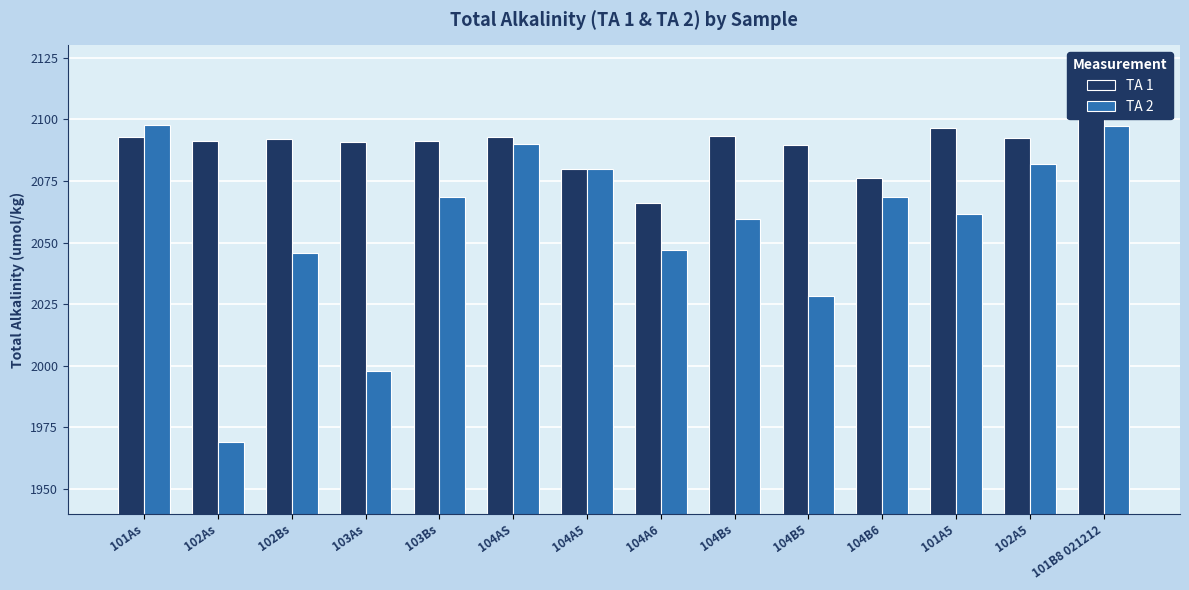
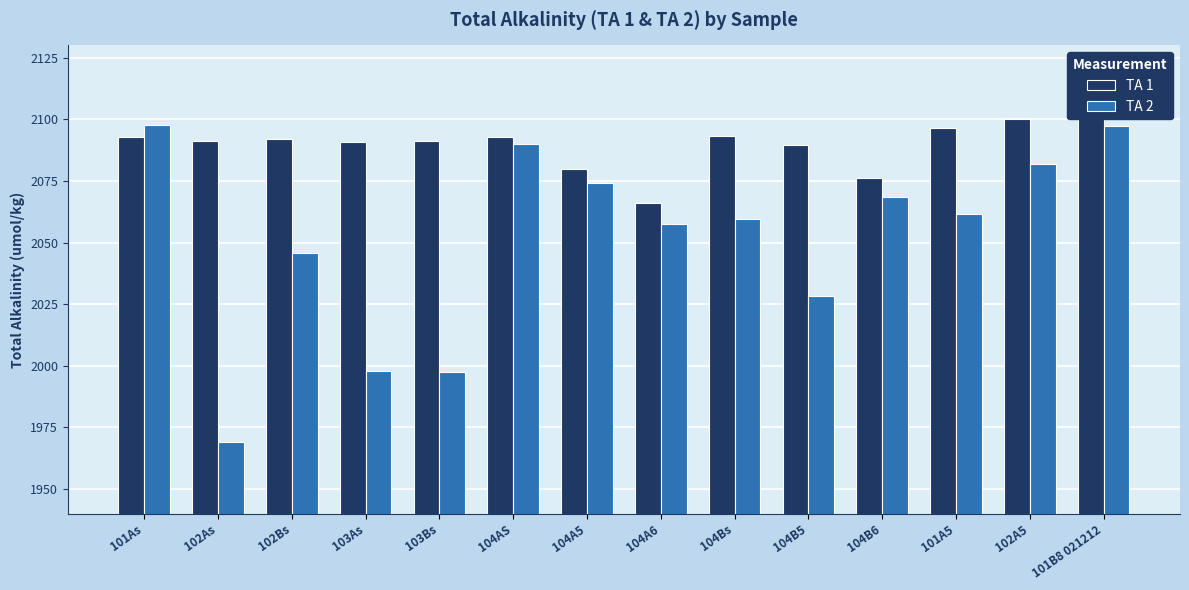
TA 2, 103Bs: 2068 -> 1997
TA 2, 104A5: 2080 -> 2074
TA 2, 104A6: 2047 -> 2057
TA 1, 102A5: 2092 -> 2100
